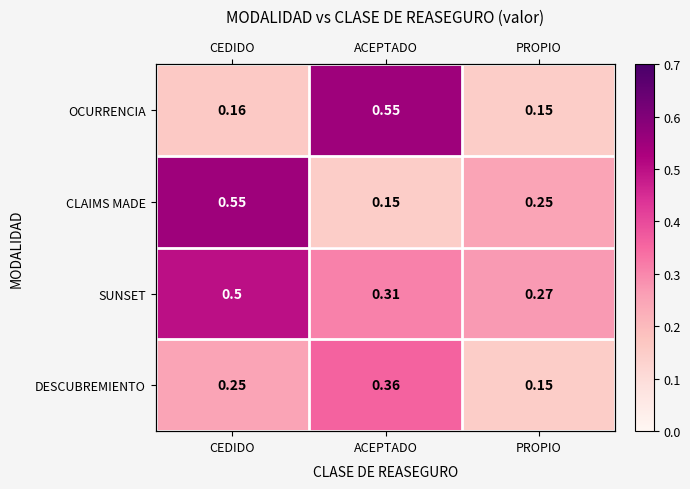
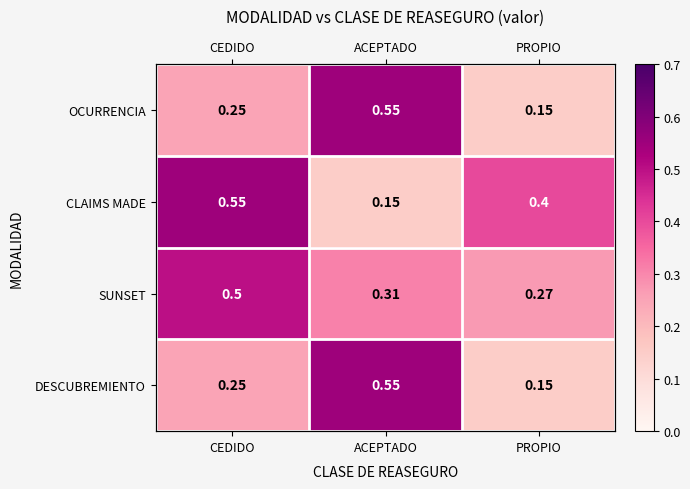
OCURRENCIA, CEDIDO: 0.16 -> 0.25
CLAIMS MADE, PROPIO: 0.25 -> 0.4
DESCUBREMIENTO, ACEPTADO: 0.36 -> 0.55
